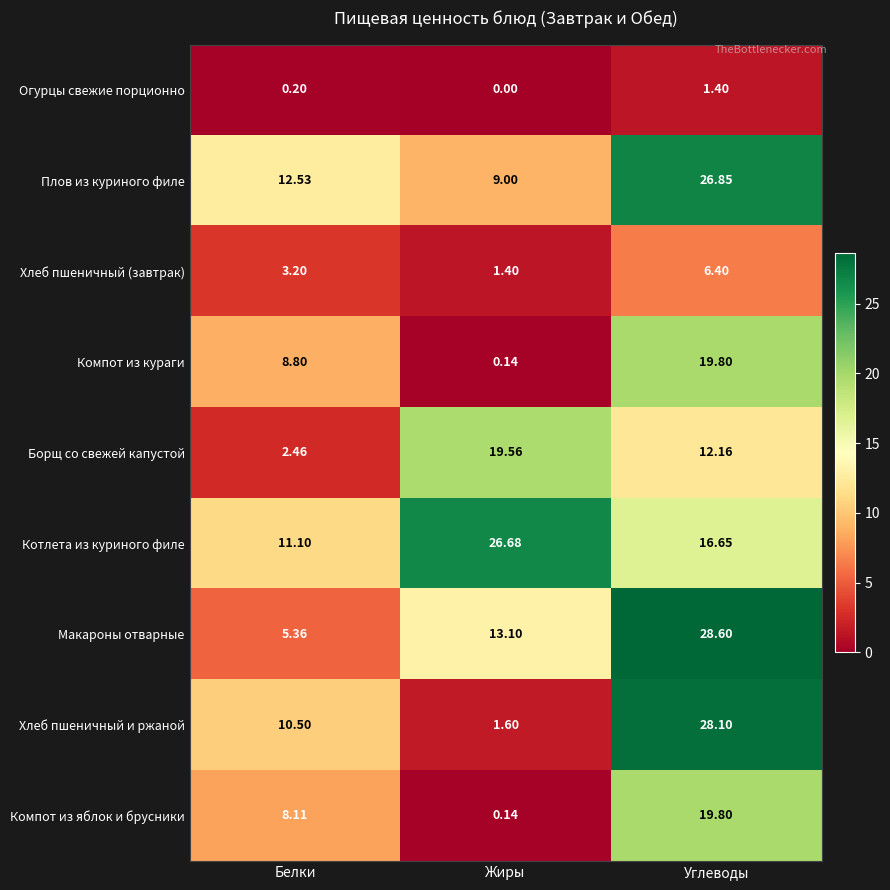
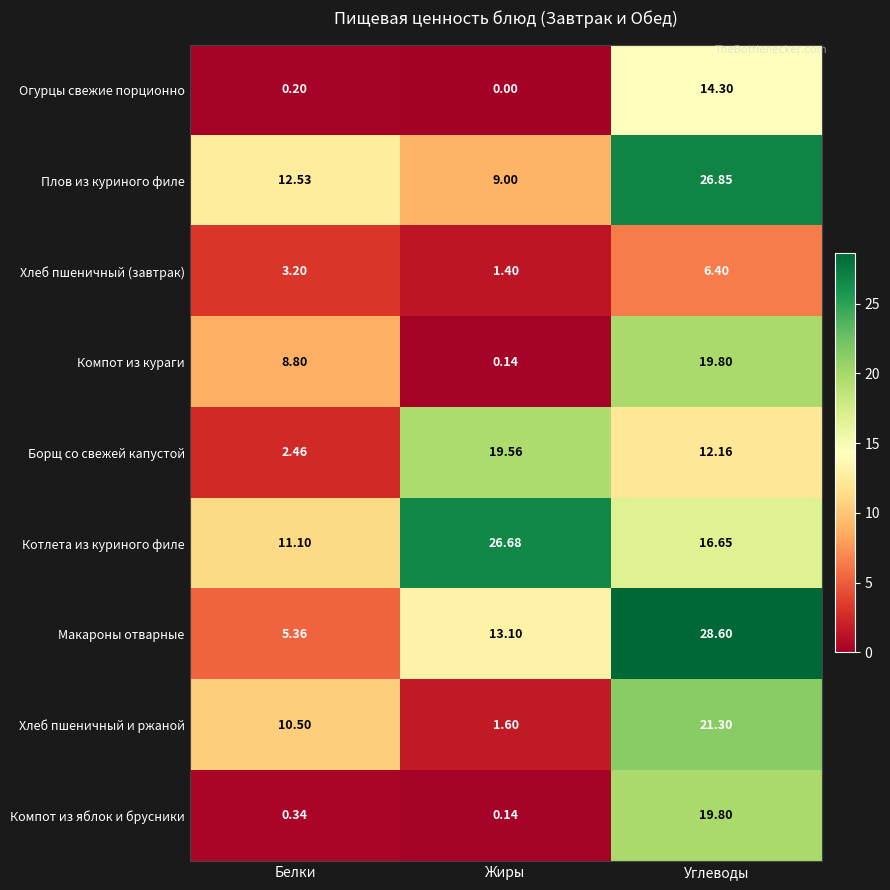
Огурцы свежие порционно, Углеводы: 1.40 -> 14.30
Хлеб пшеничный и ржаной, Углеводы: 28.10 -> 21.30
Компот из яблок и брусники, Белки: 8.11 -> 0.34
